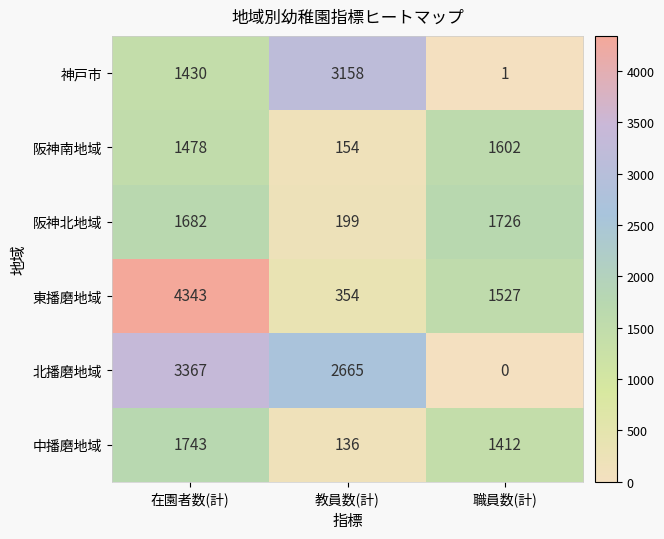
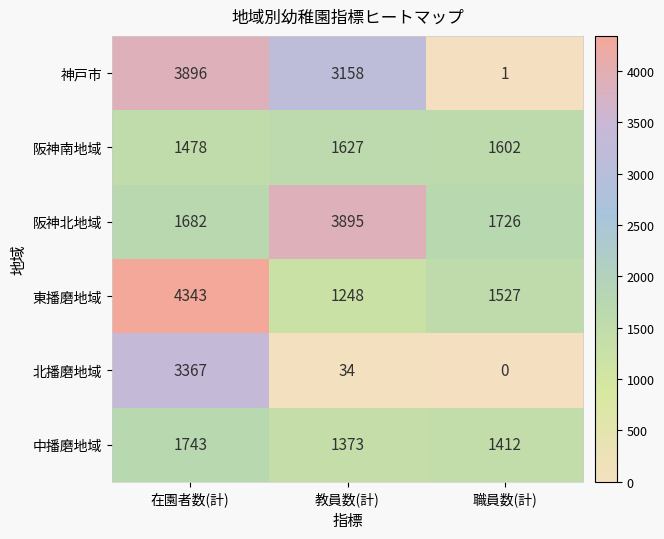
神戸市, 在園者数(計): 1430 -> 3896
阪神南地域, 教員数(計): 154 -> 1627
阪神北地域, 教員数(計): 199 -> 3895
東播磨地域, 教員数(計): 354 -> 1248
北播磨地域, 教員数(計): 2665 -> 34
中播磨地域, 教員数(計): 136 -> 1373
